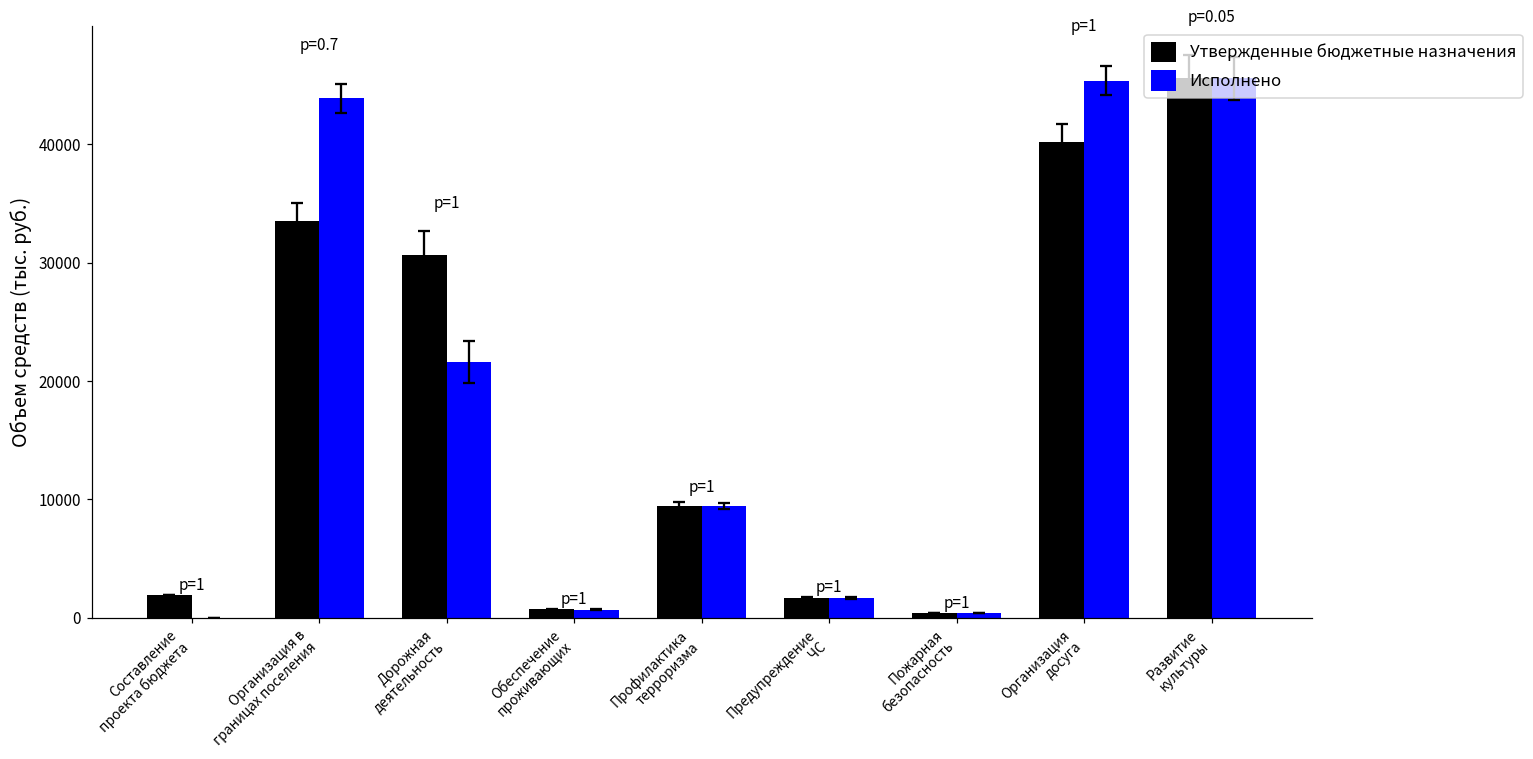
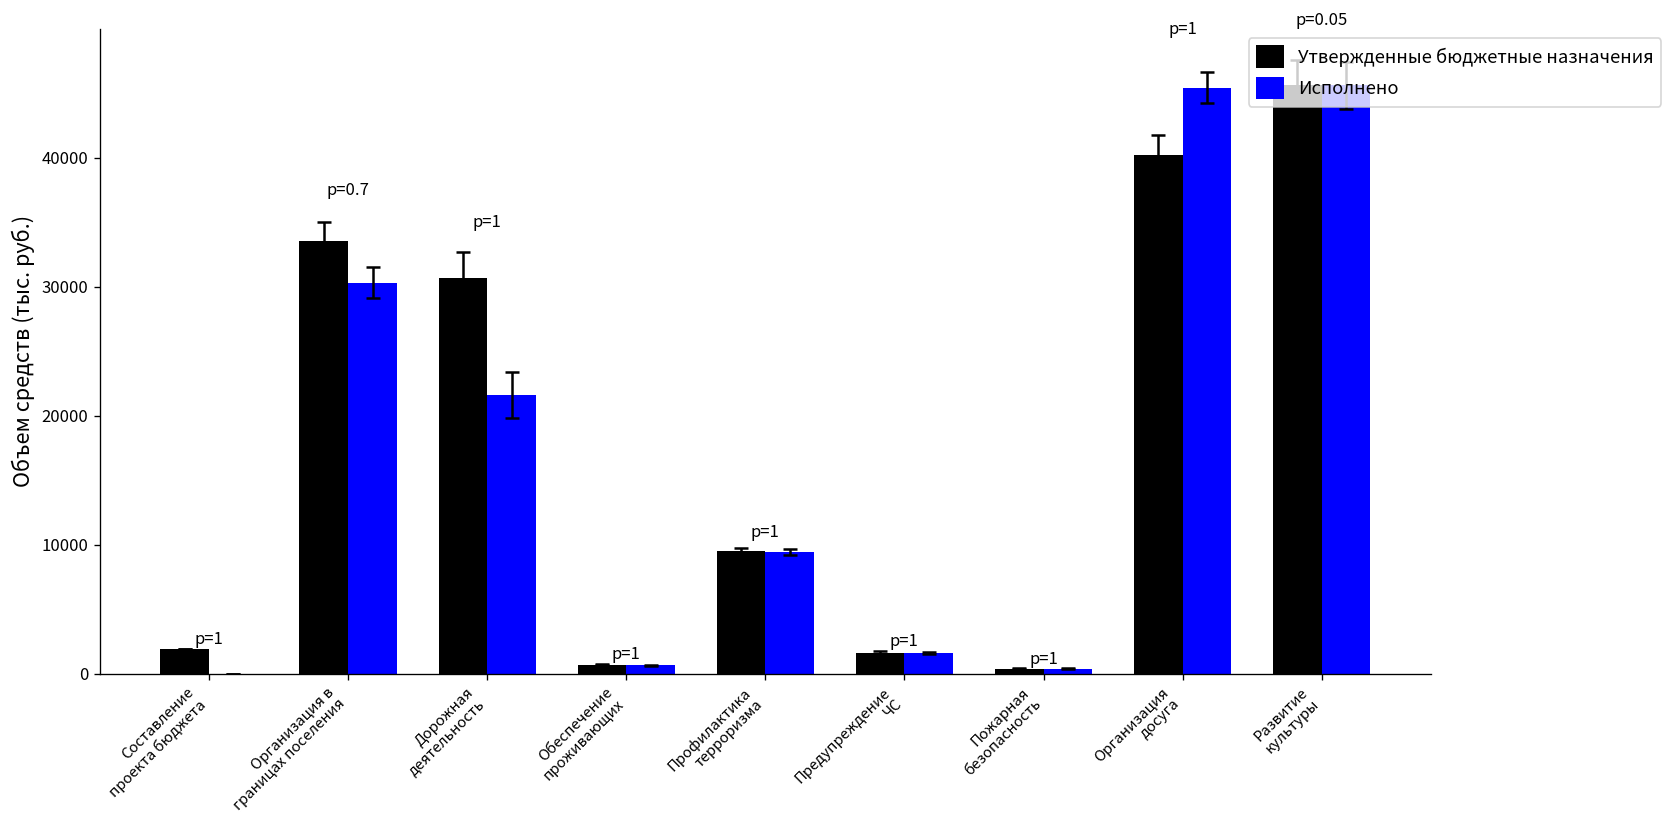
Исполнено, Организация в границах поселения: 43900 -> 30300
